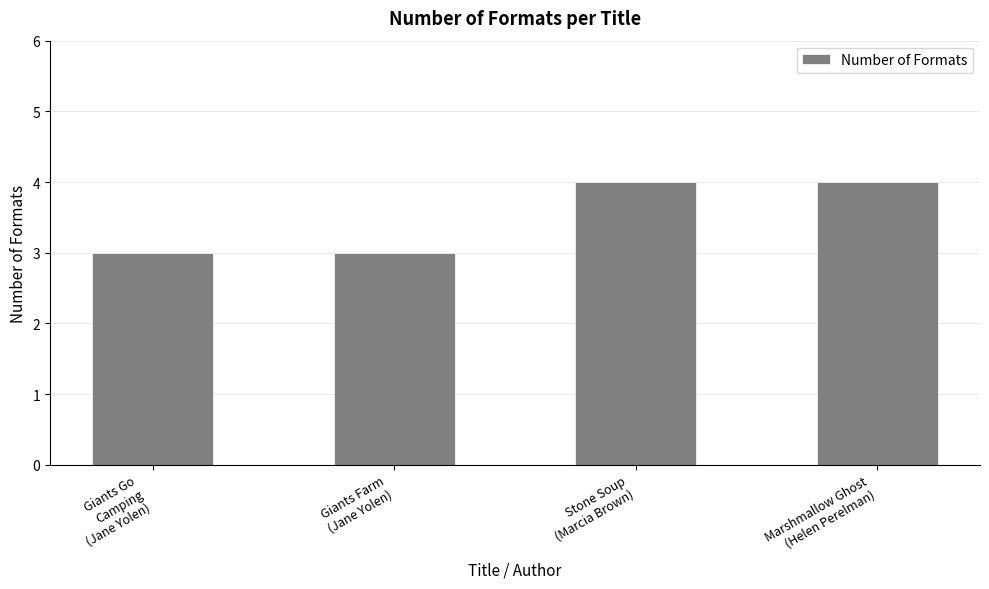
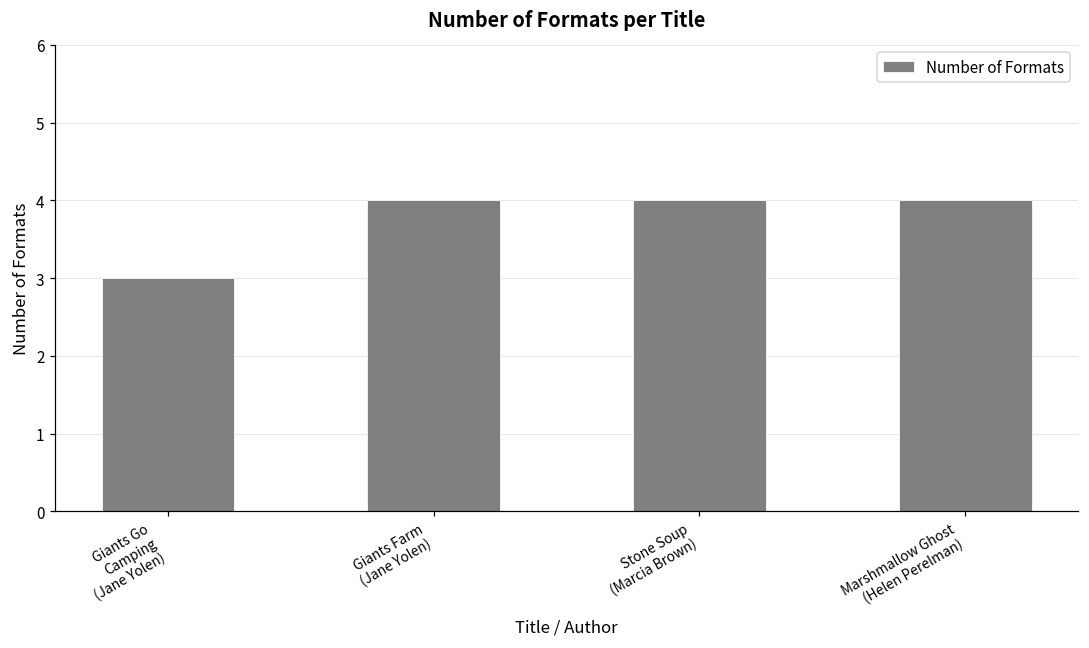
Giants Farm (Jane Yolen): 3 -> 4
